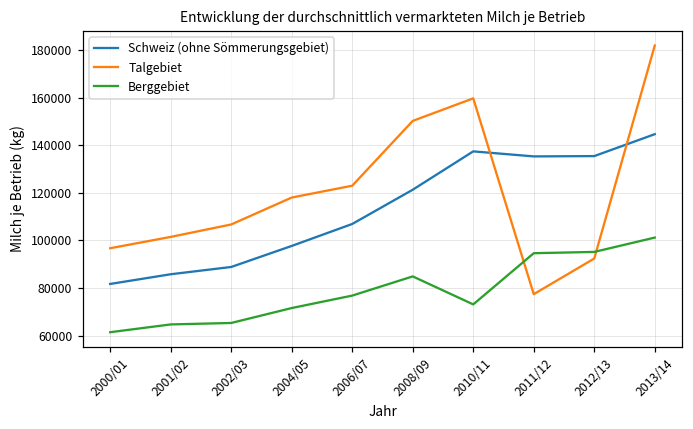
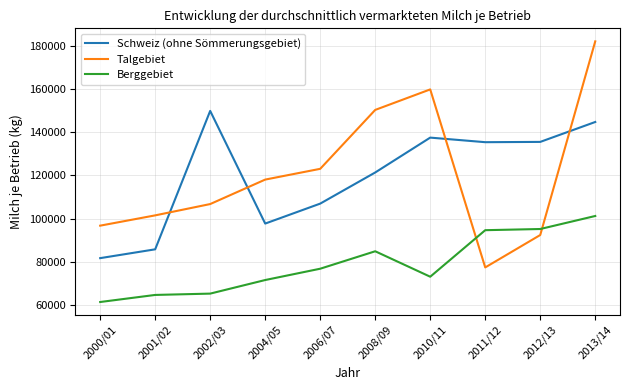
Schweiz (ohne Sömmerungsgebiet), 2002/03: 89000 -> 150000
